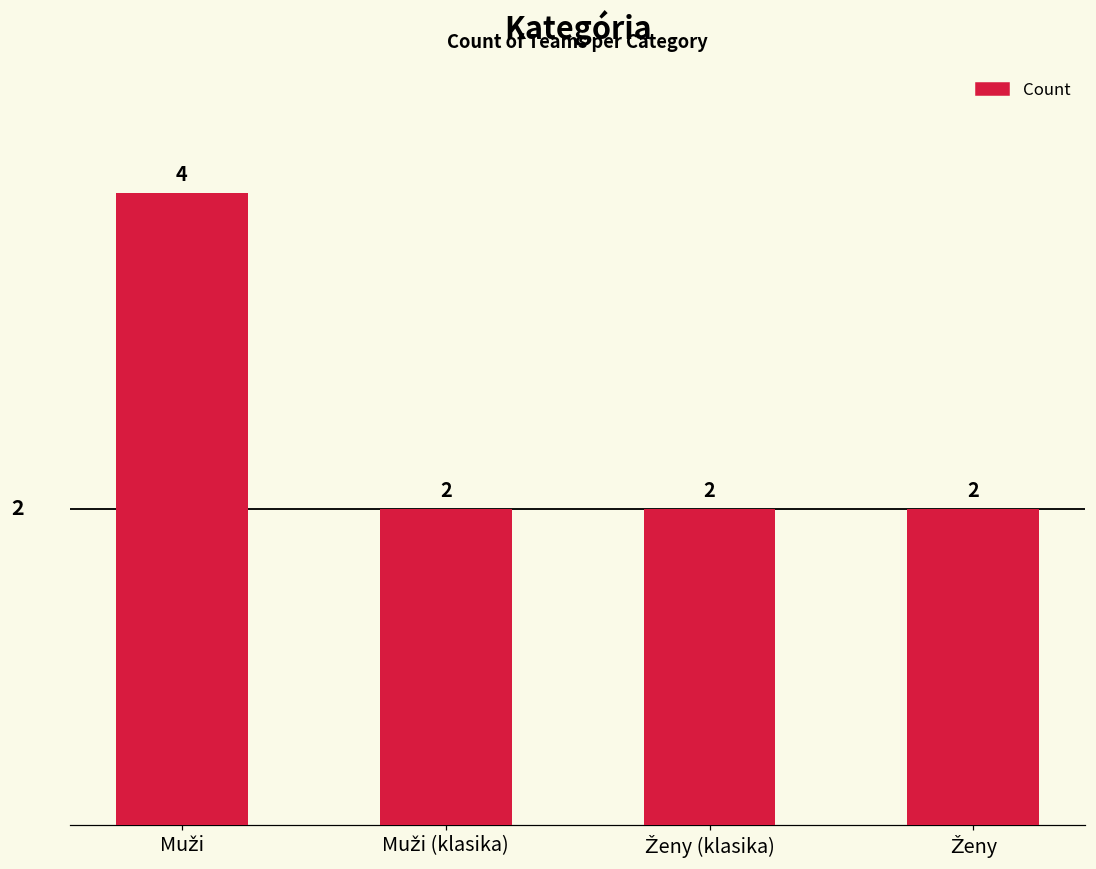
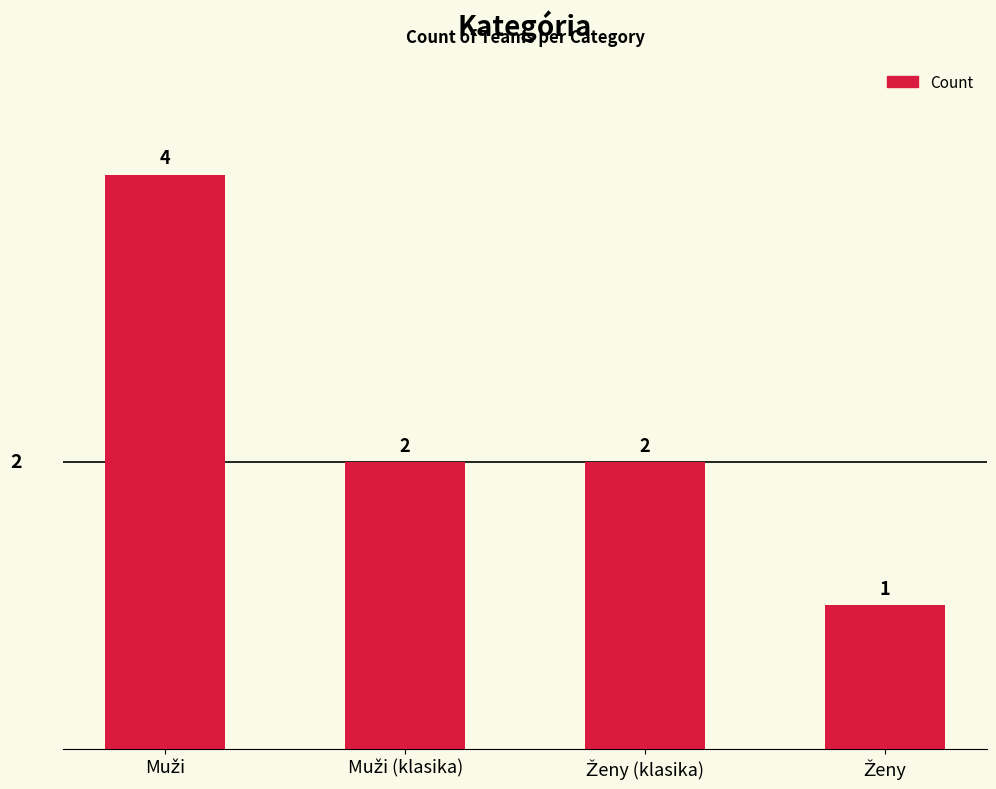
Ženy: 2 -> 1
